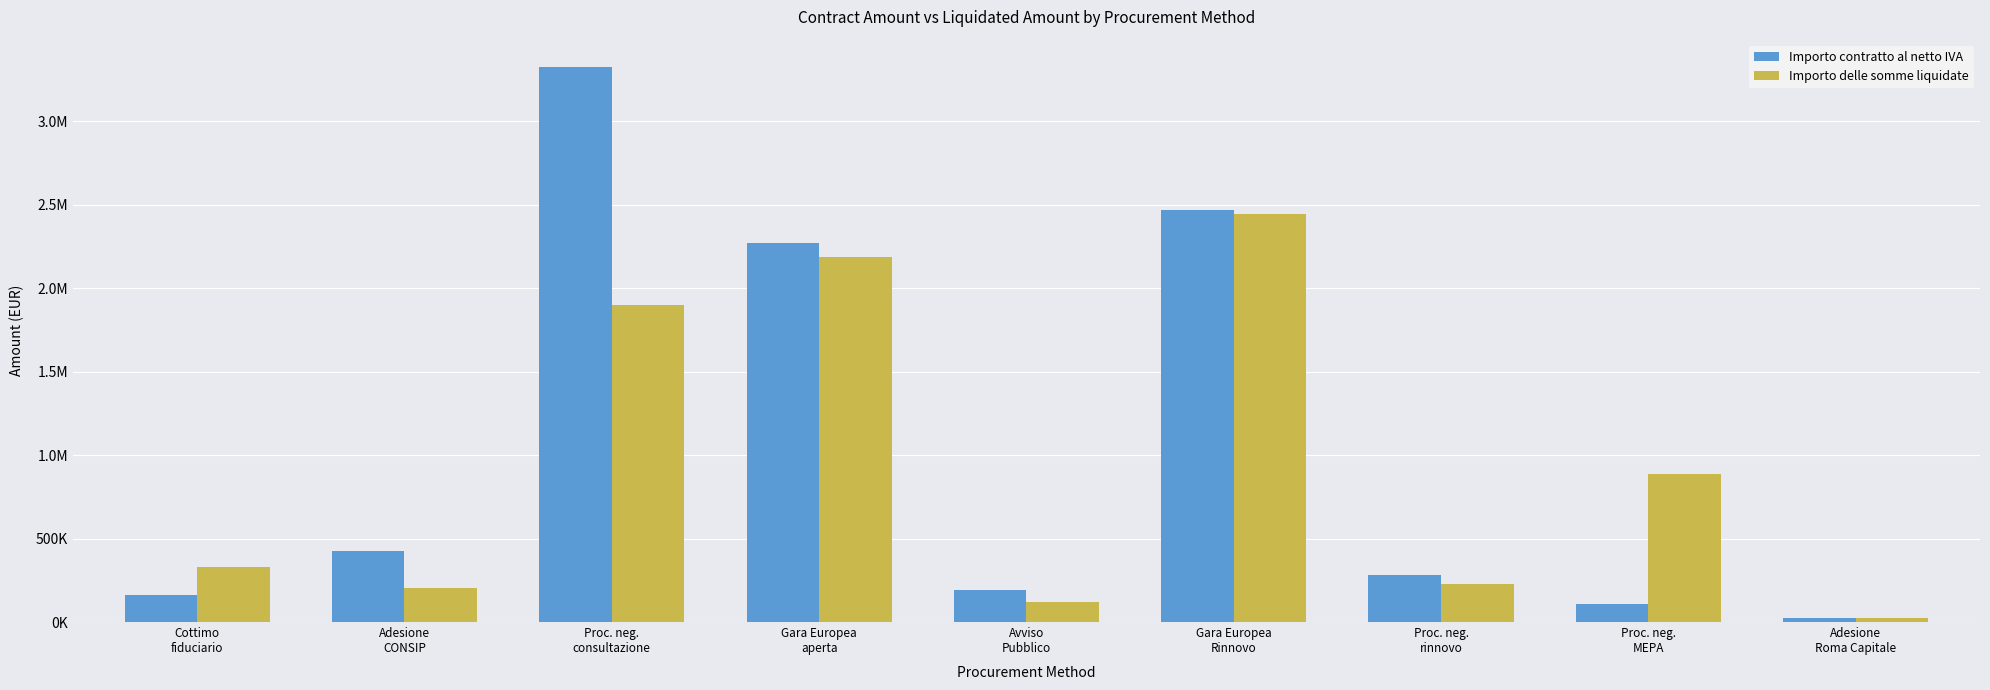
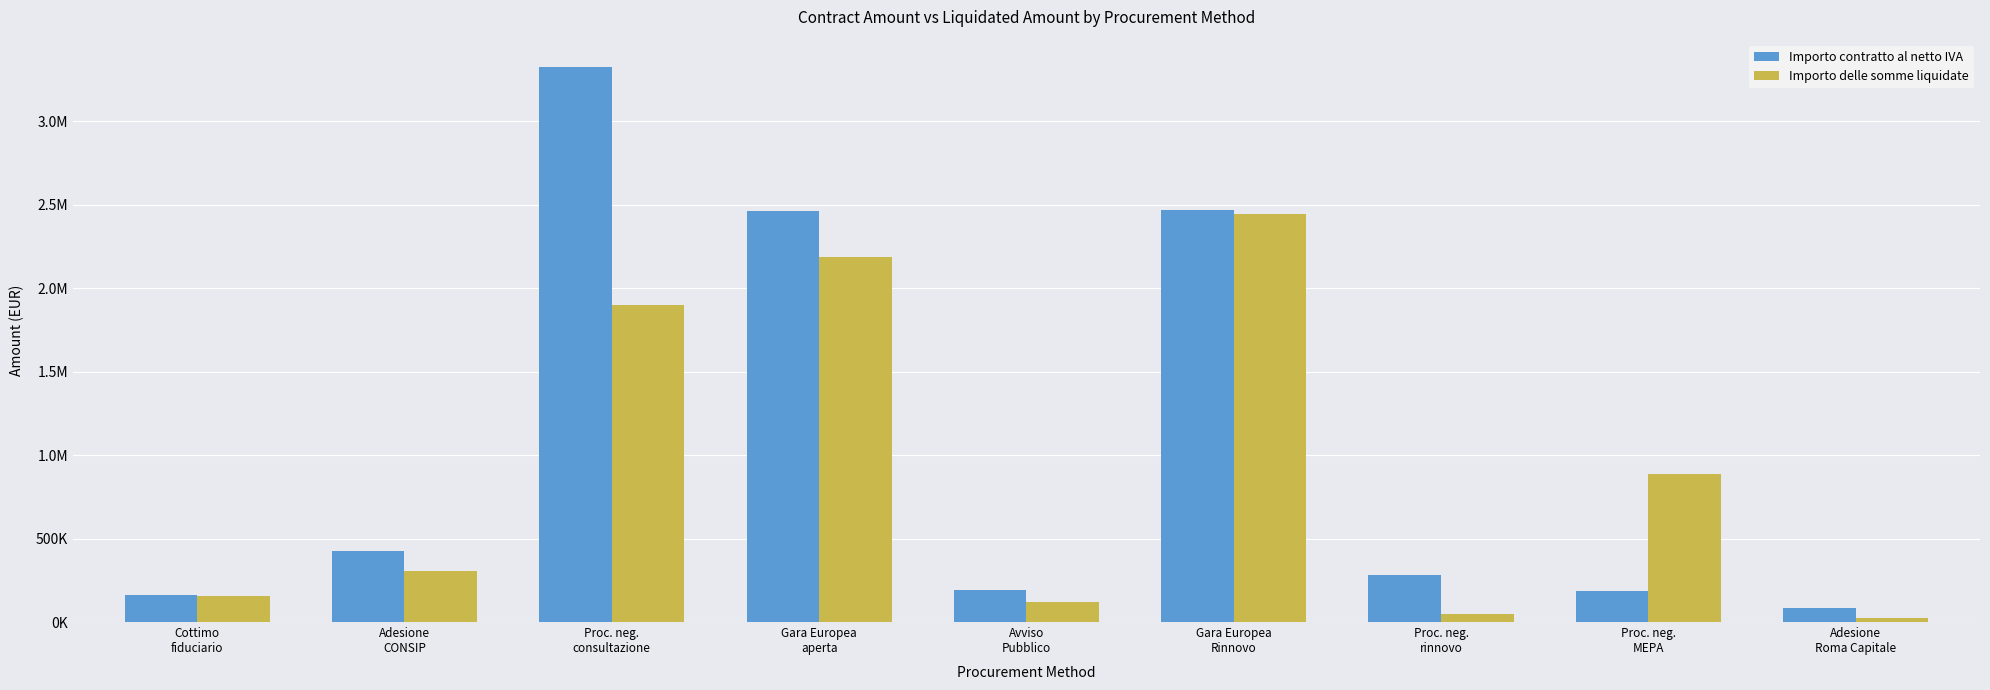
Importo delle somme liquidate, Cottimo fiduciario: 330000 -> 160000
Importo delle somme liquidate, Adesione CONSIP: 210000 -> 310000
Importo contratto al netto IVA, Gara Europea aperta: 2270000 -> 2460000
Importo delle somme liquidate, Proc. neg. rinnovo: 230000 -> 50000
Importo contratto al netto IVA, Proc. neg. MEPA: 110000 -> 180000
Importo contratto al netto IVA, Adesione Roma Capitale: 20000 -> 80000
